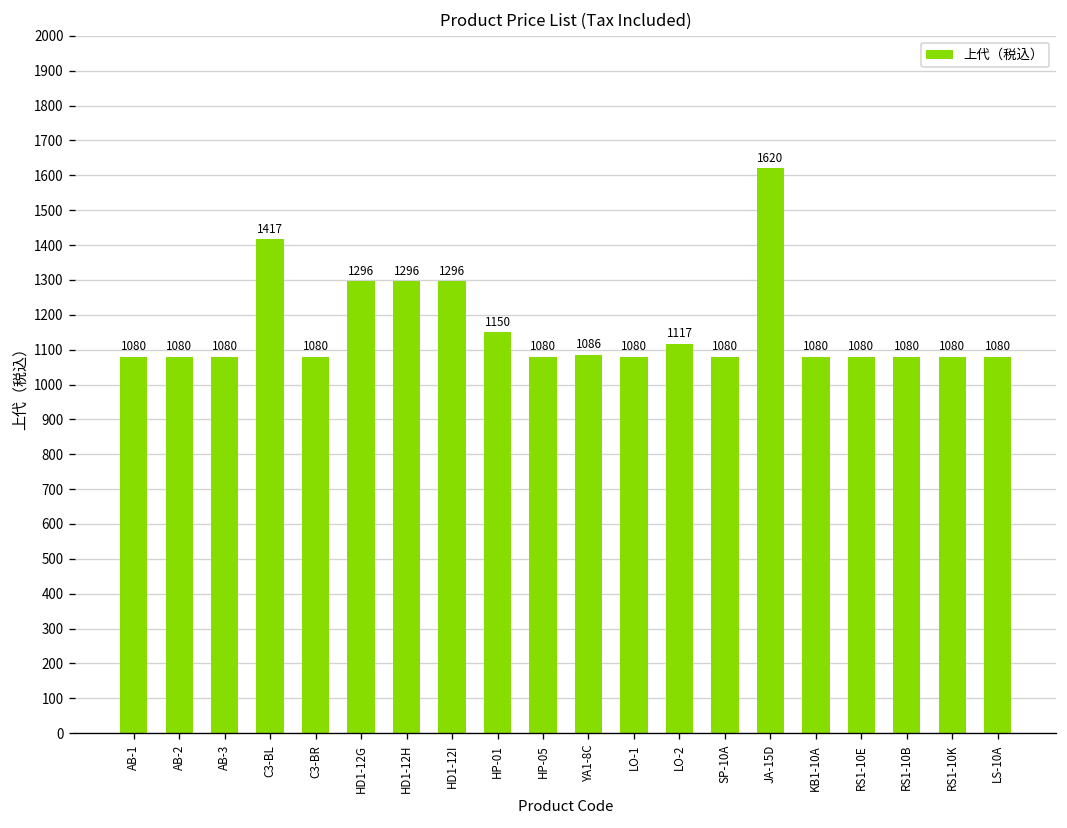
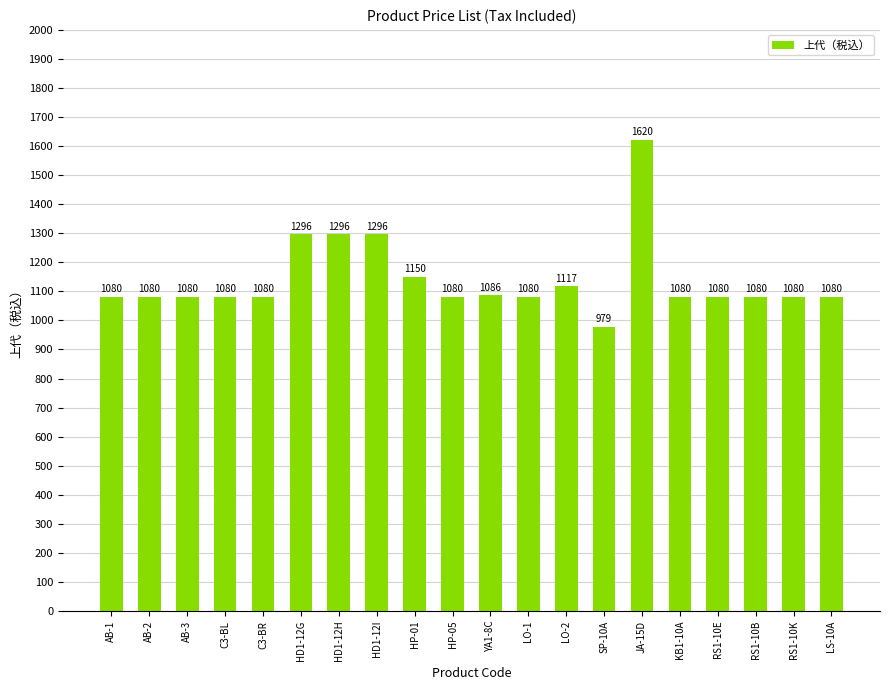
C3-BL: 1417 -> 1080
SP-10A: 1080 -> 979
